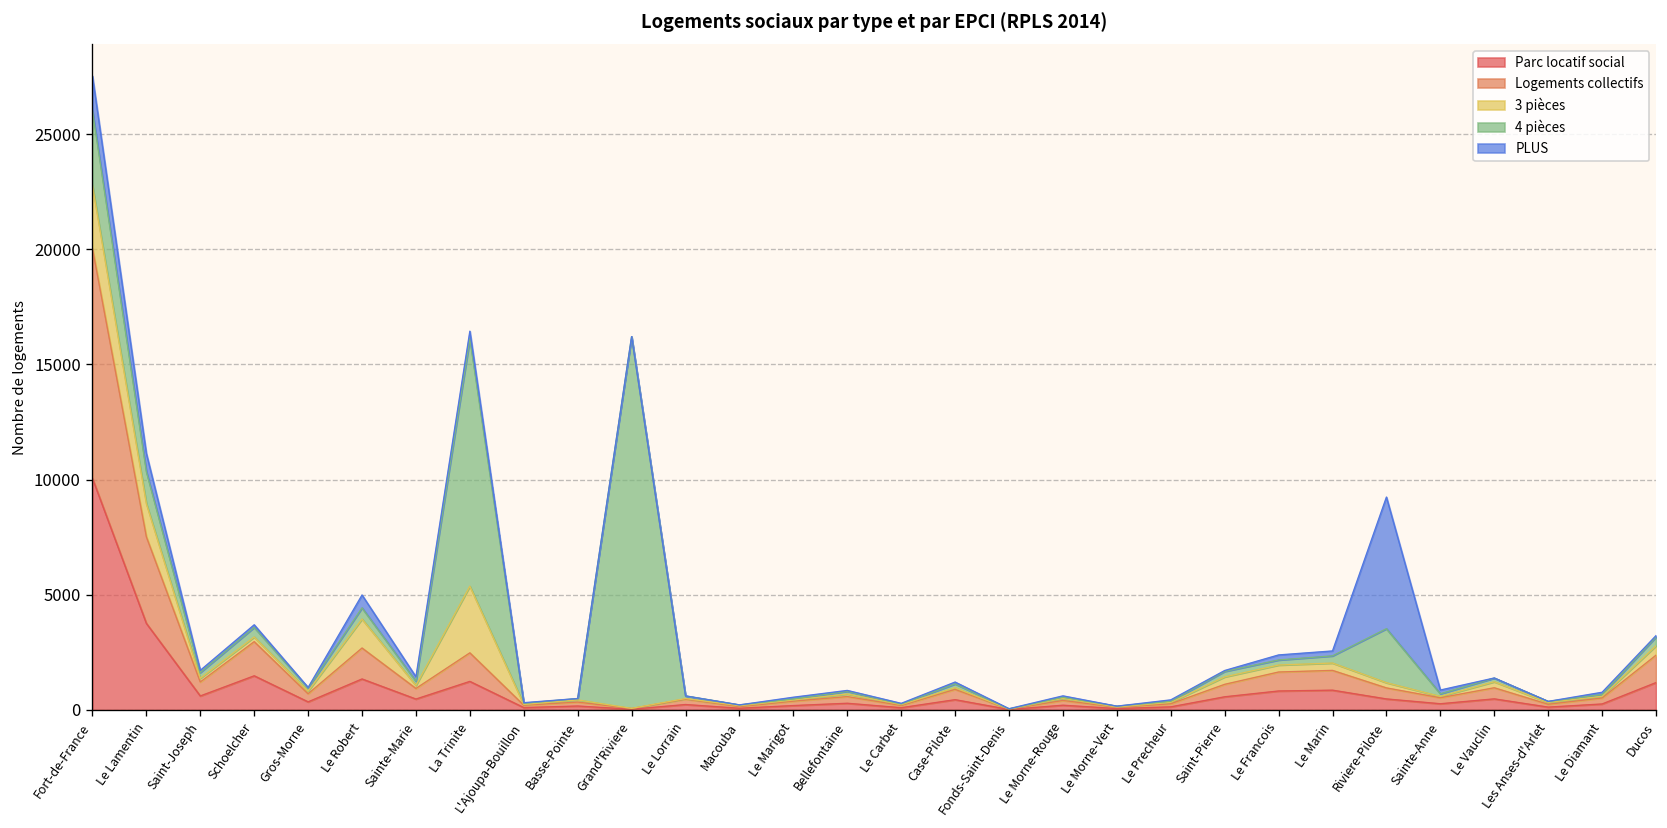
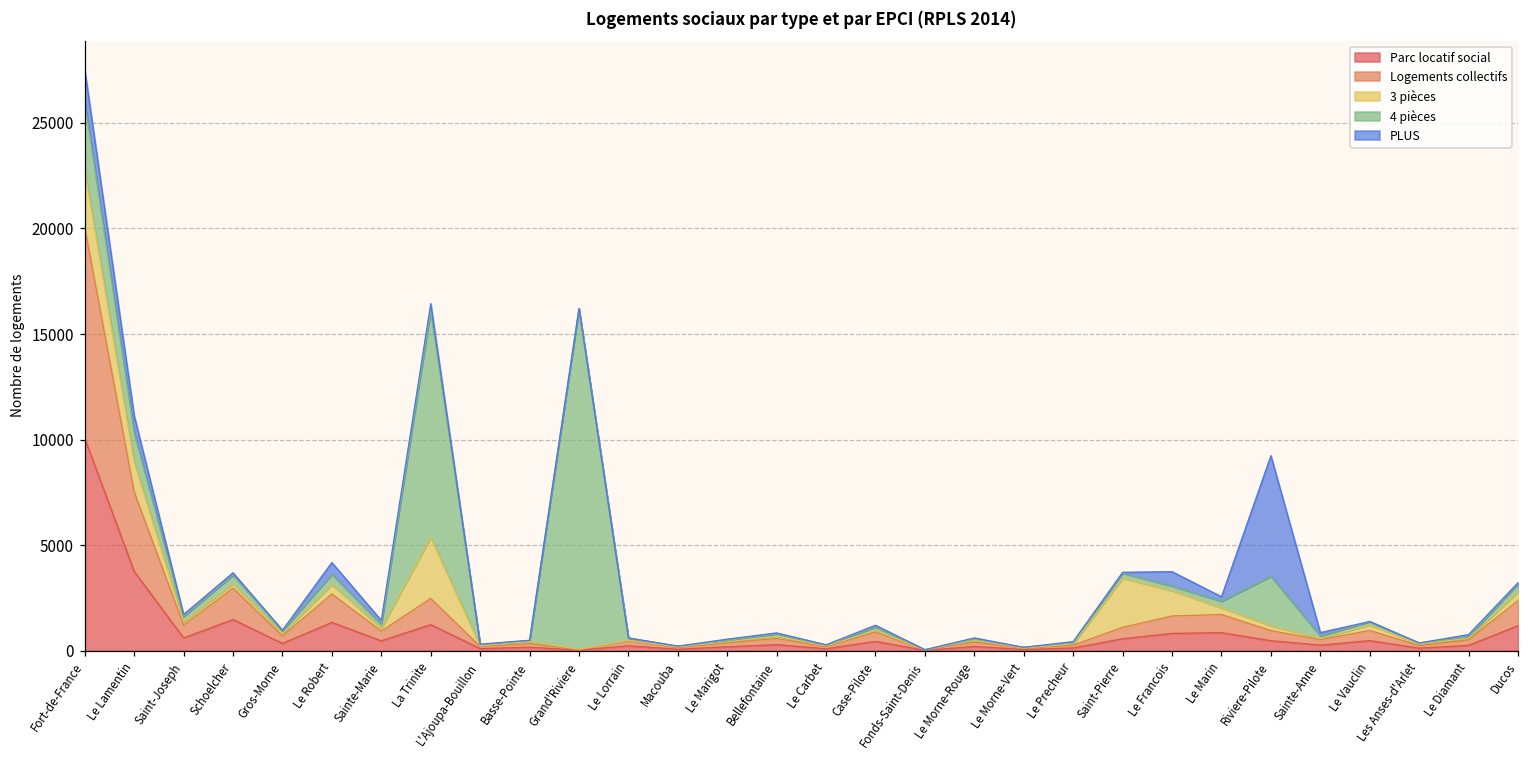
3 pièces, Le Robert: 1300 -> 400
3 pièces, Saint-Pierre: 300 -> 2300
3 pièces, Le Francois: 300 -> 1200
PLUS, Le Francois: 200 -> 700
